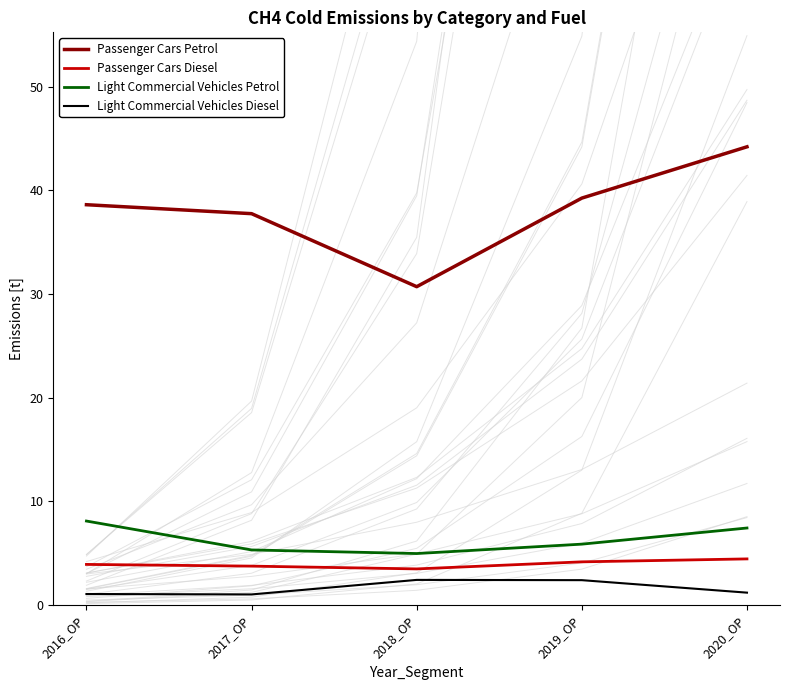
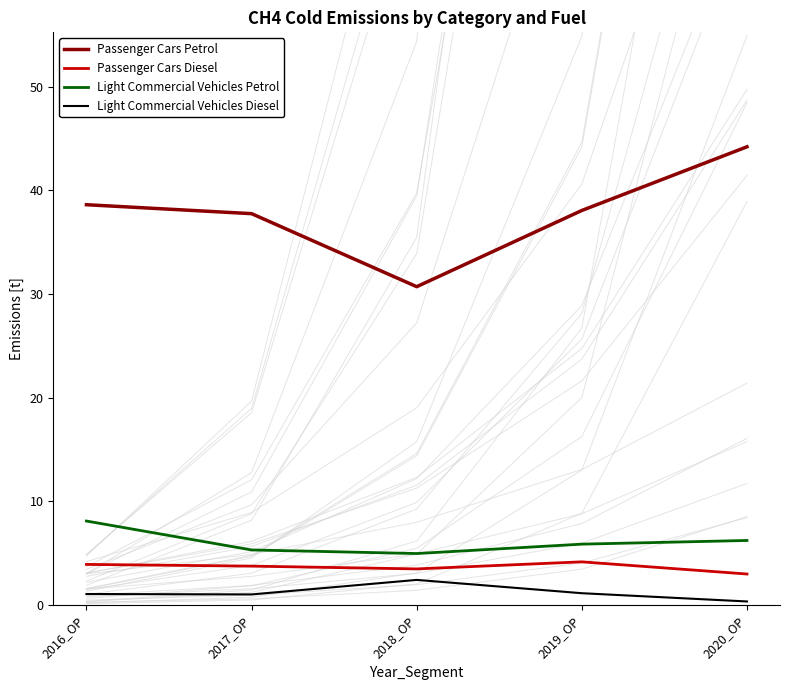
Passenger Cars Petrol, 2019_OP: 39.3 -> 38.1
Light Commercial Vehicles Diesel, 2019_OP: 2.4 -> 1.1
Passenger Cars Diesel, 2020_OP: 4.4 -> 3.0
Light Commercial Vehicles Petrol, 2020_OP: 7.4 -> 6.2
Light Commercial Vehicles Diesel, 2020_OP: 1.2 -> 0.3
